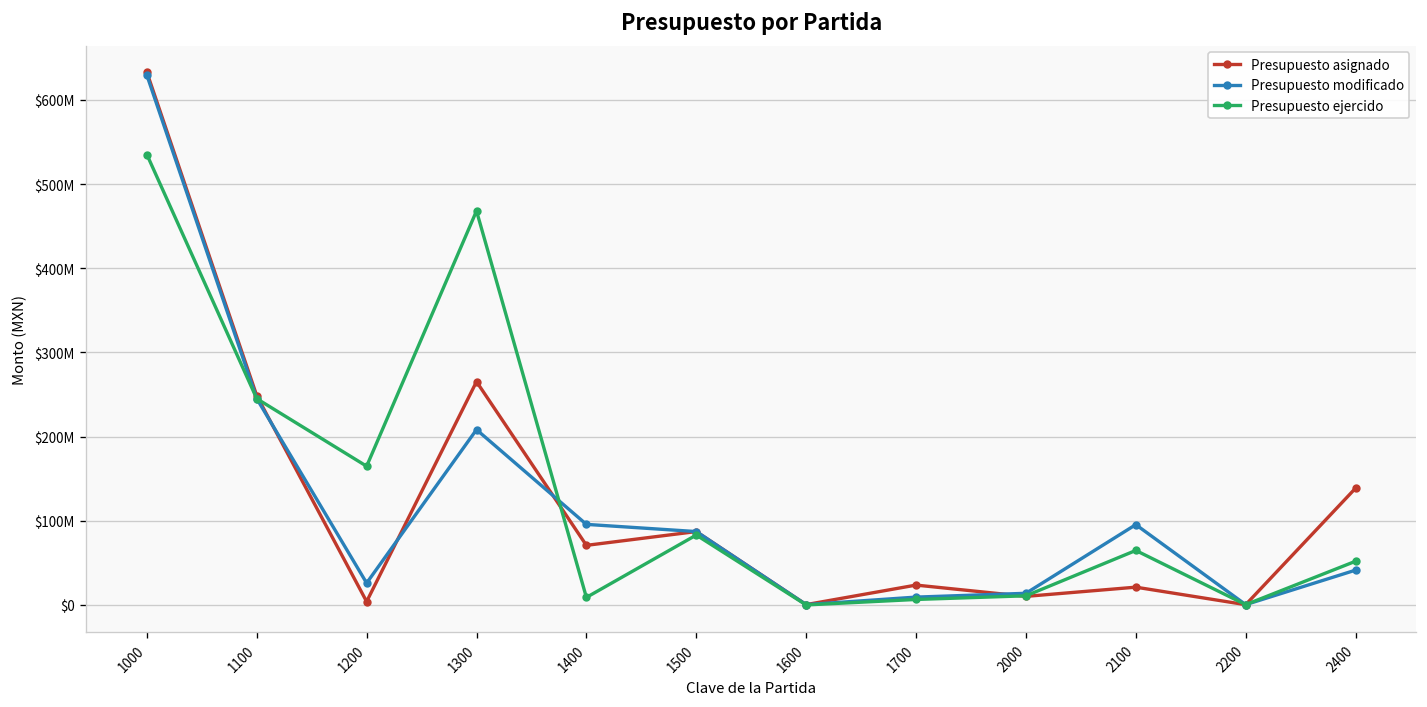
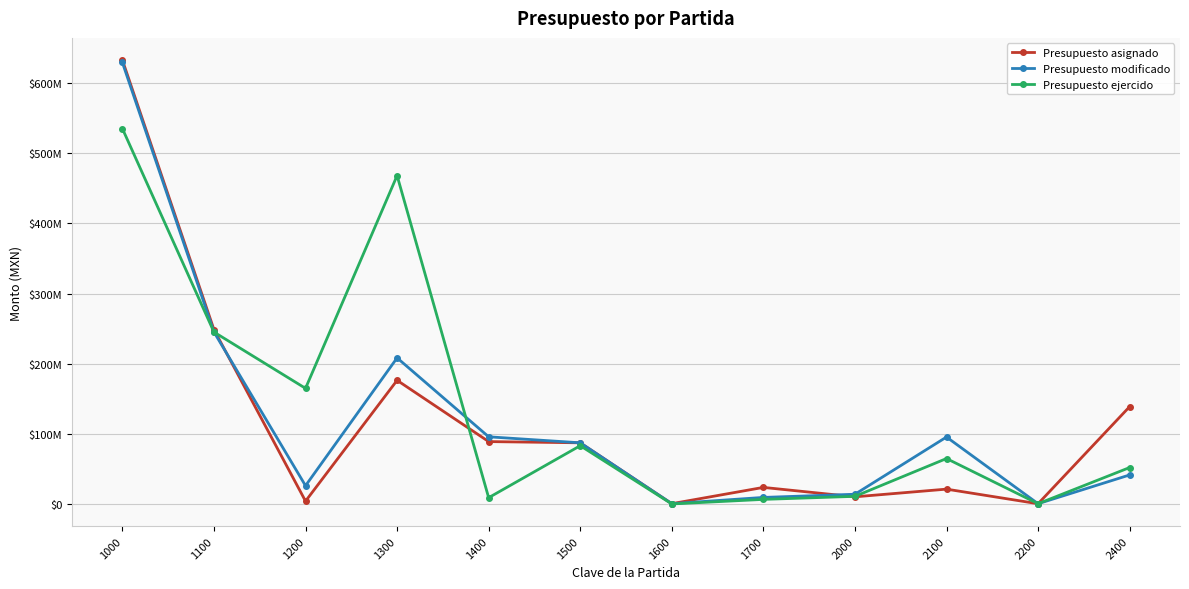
Presupuesto asignado, 1300: $270000000 -> $180000000
Presupuesto asignado, 1400: $70000000 -> $90000000
